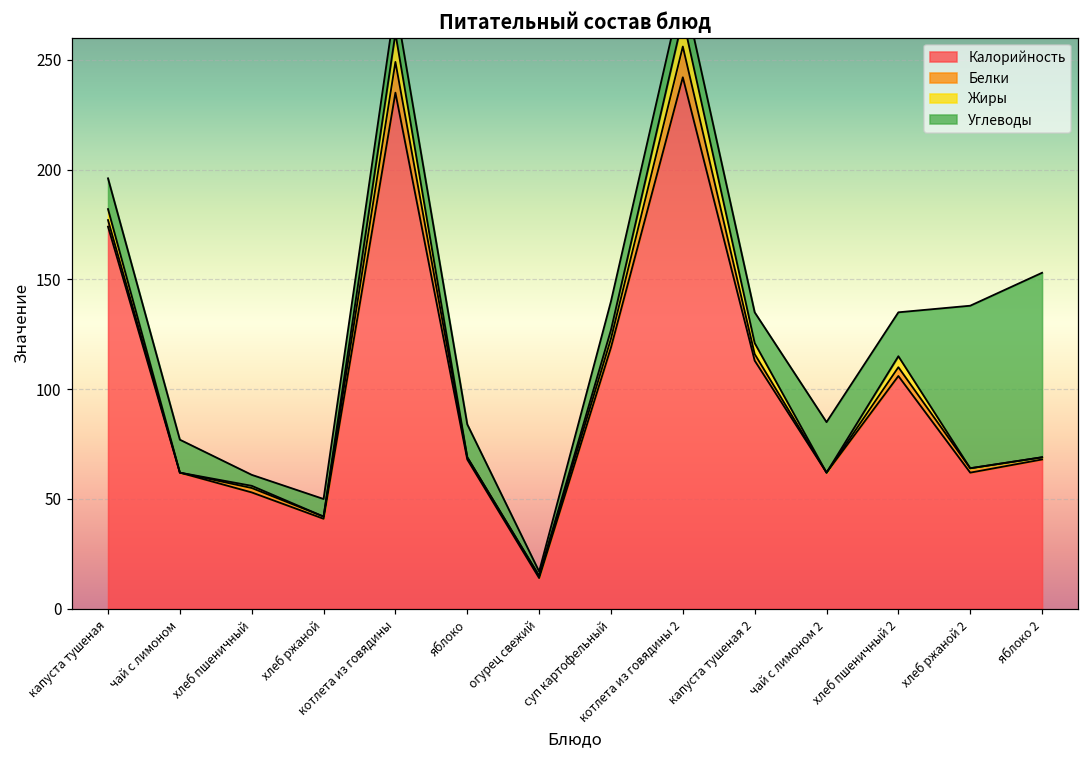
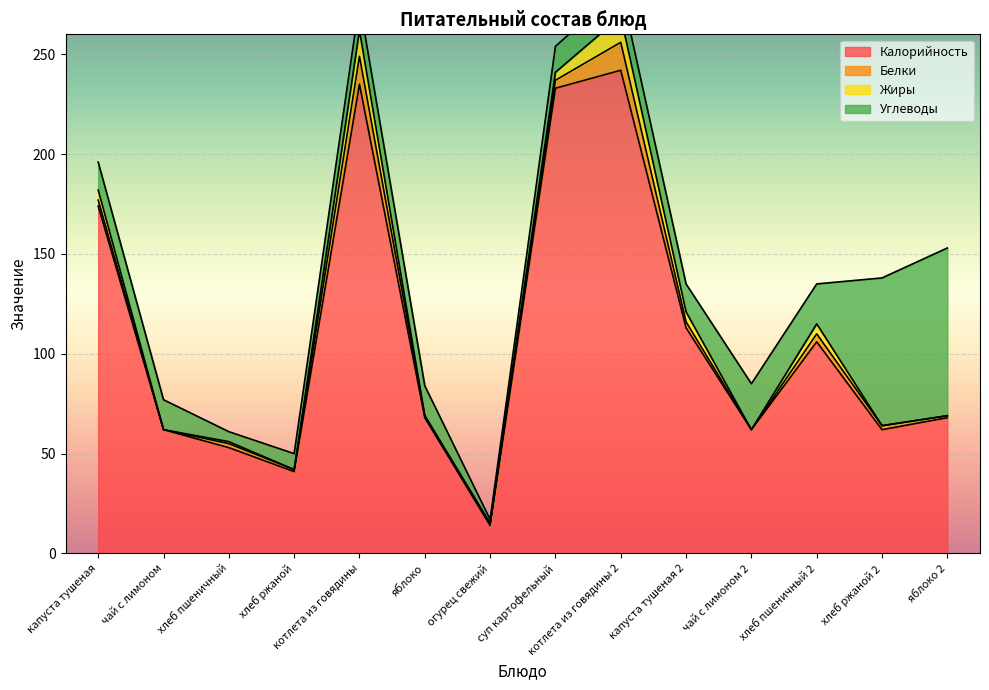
Калорийность, суп картофельный: 119 -> 233
